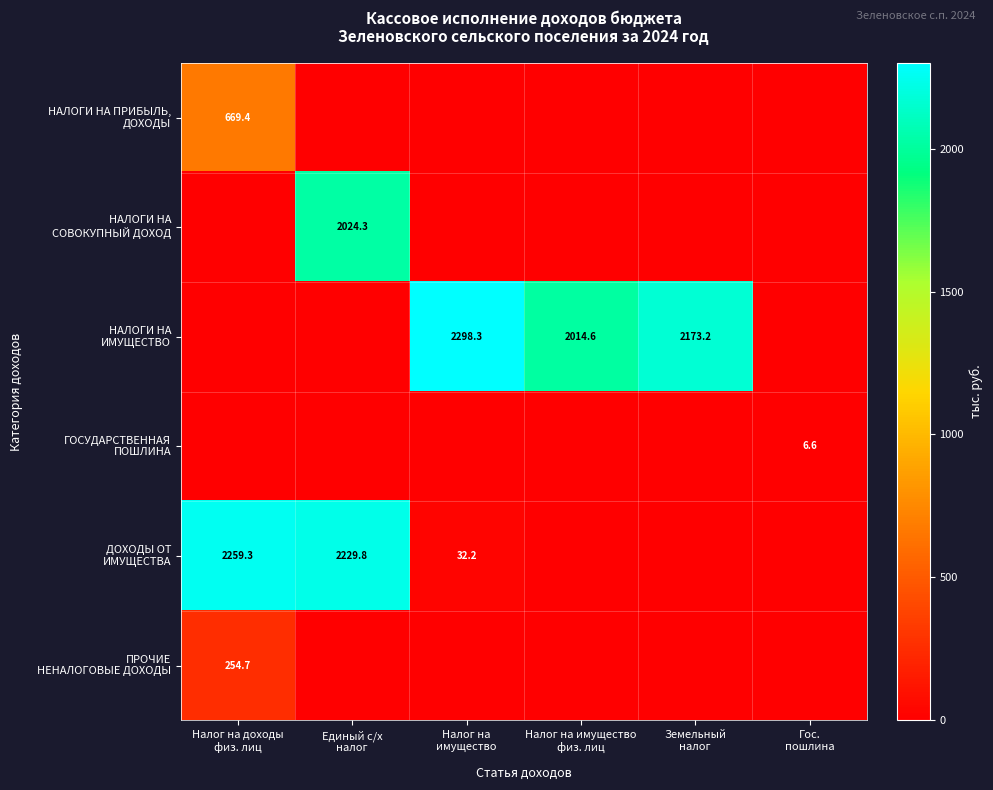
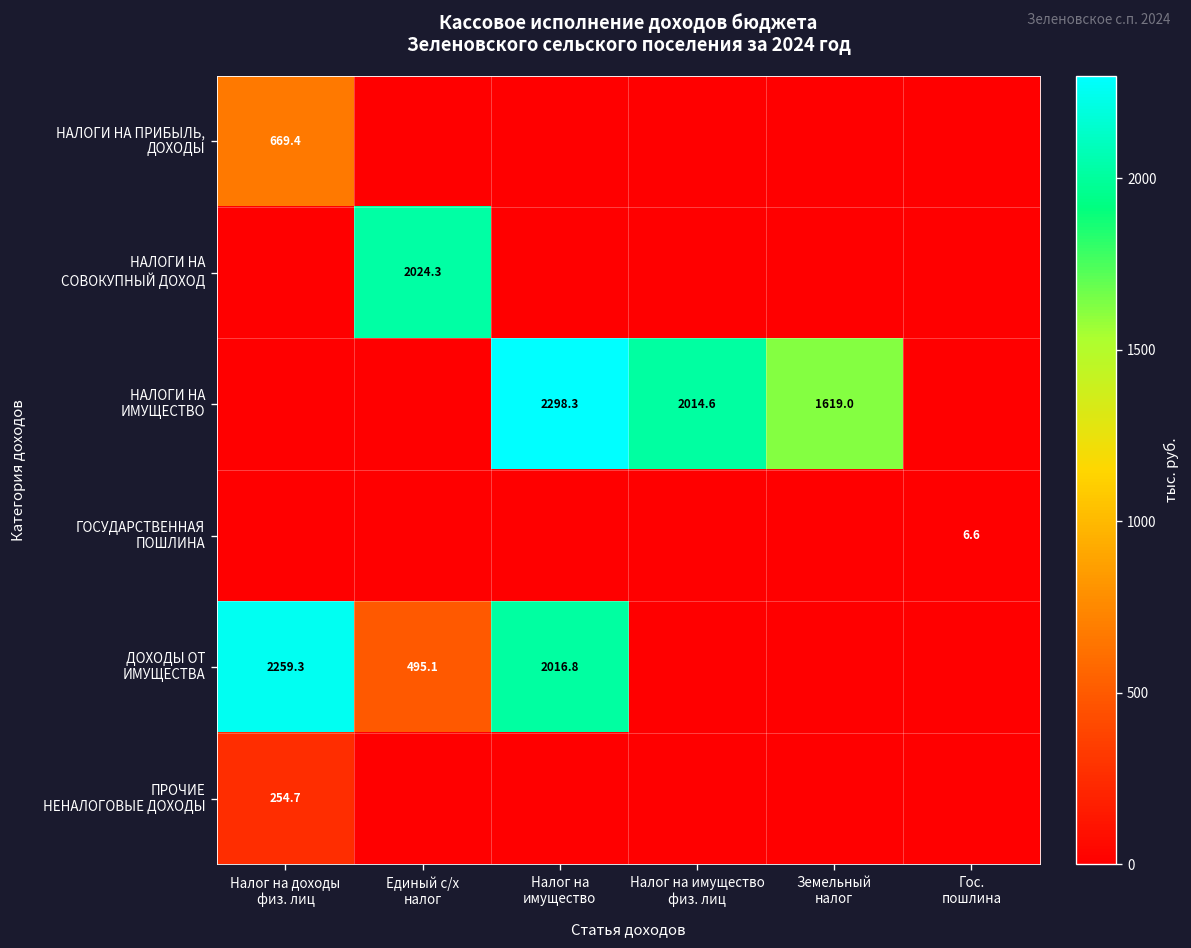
НАЛОГИ НА ИМУЩЕСТВО, Земельный налог: 2173.2 -> 1619.0
ДОХОДЫ ОТ ИМУЩЕСТВА, Единый с/х налог: 2229.8 -> 495.1
ДОХОДЫ ОТ ИМУЩЕСТВА, Налог на имущество: 32.2 -> 2016.8
